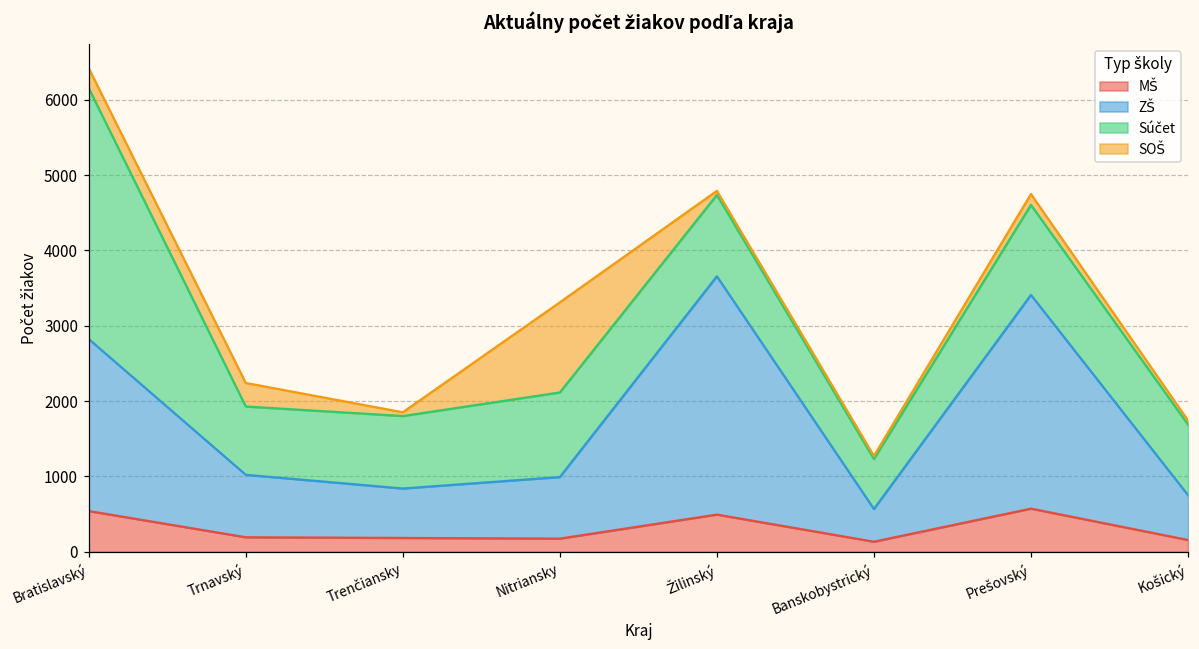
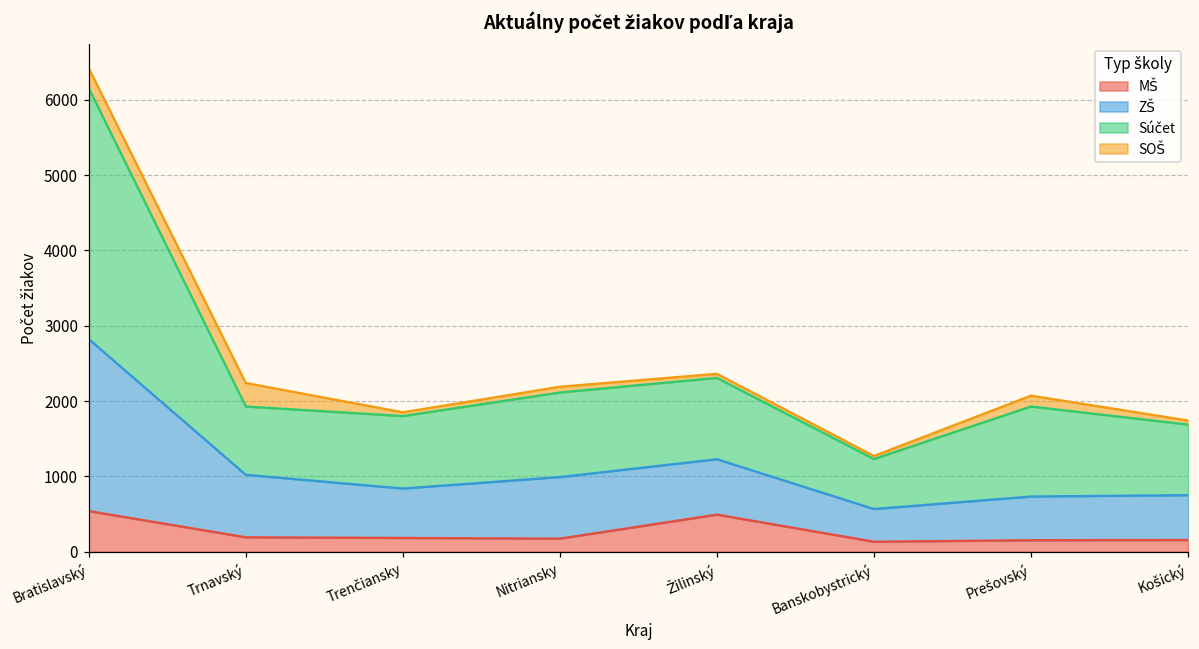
SOŠ, Nitriansky: 1200 -> 100
ZŠ, Žilinský: 3200 -> 700
MŠ, Prešovský: 600 -> 200
ZŠ, Prešovský: 2800 -> 600
